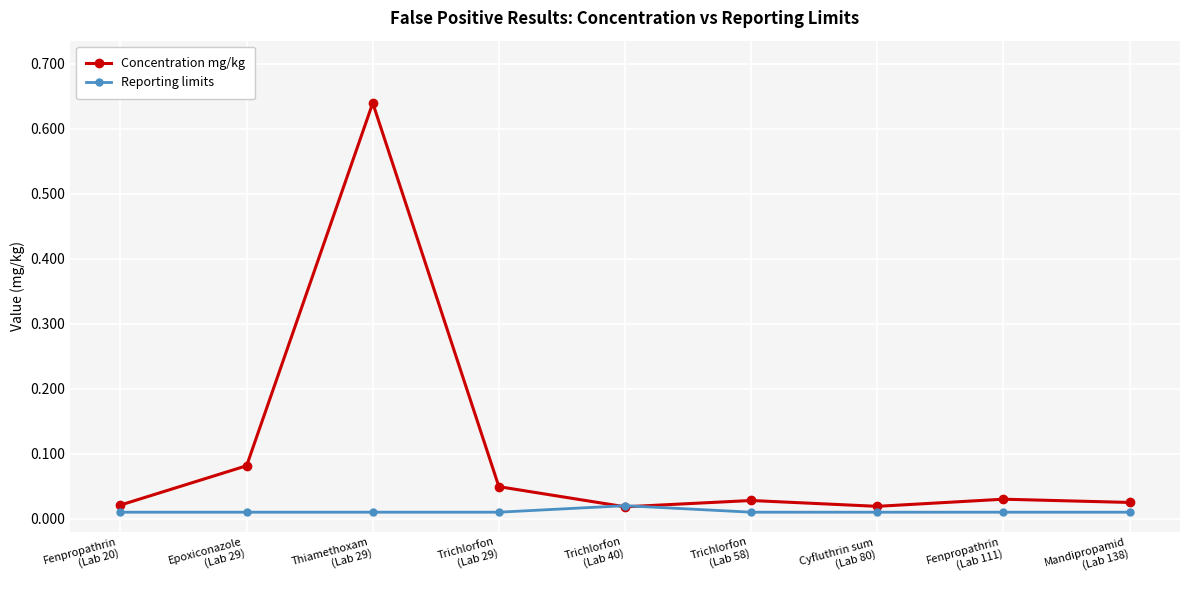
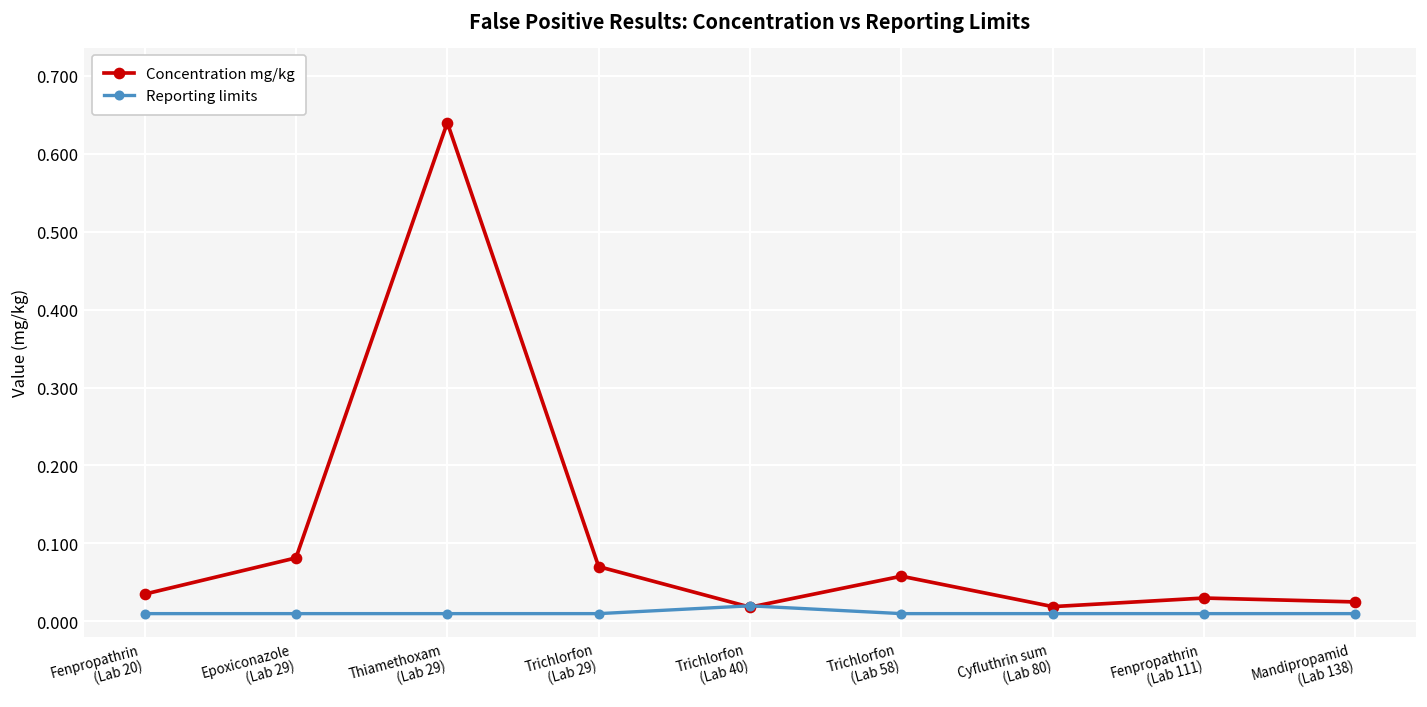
Concentration mg/kg, Fenpropathrin (Lab 20): 0.02 -> 0.04
Concentration mg/kg, Trichlorfon (Lab 29): 0.05 -> 0.07
Concentration mg/kg, Trichlorfon (Lab 58): 0.03 -> 0.06
